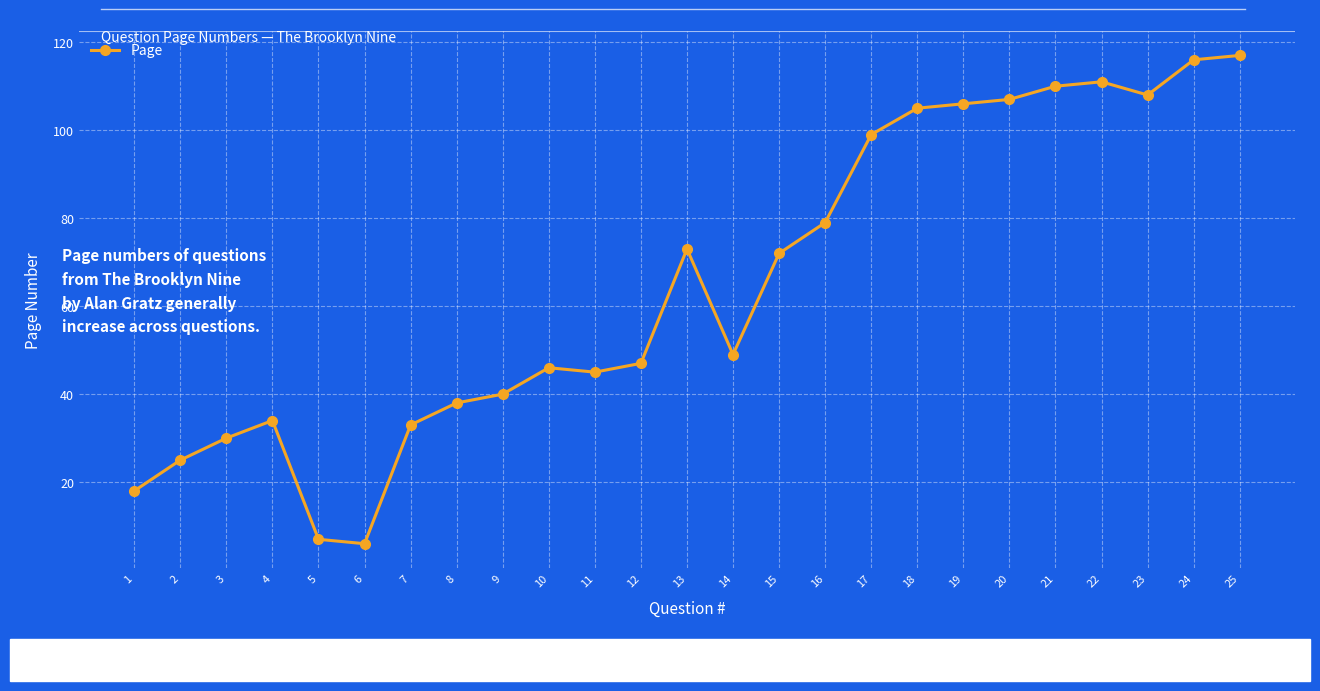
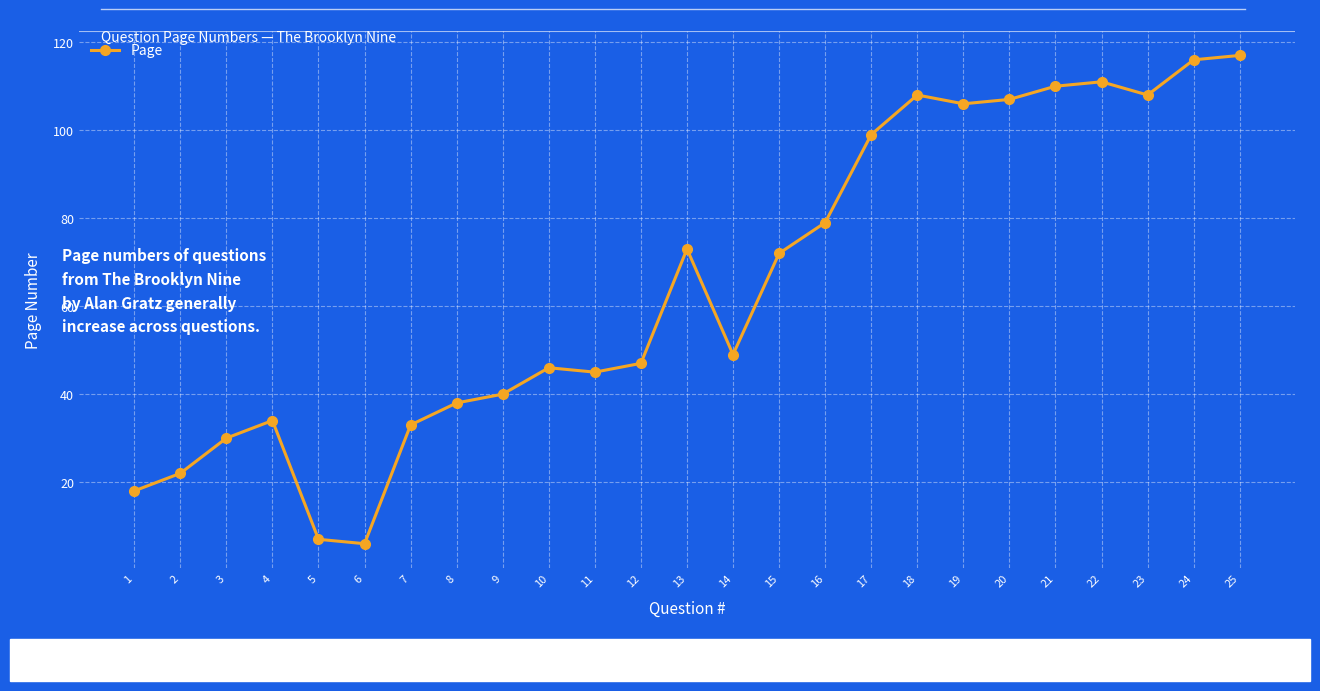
2: 25 -> 22
18: 105 -> 108
